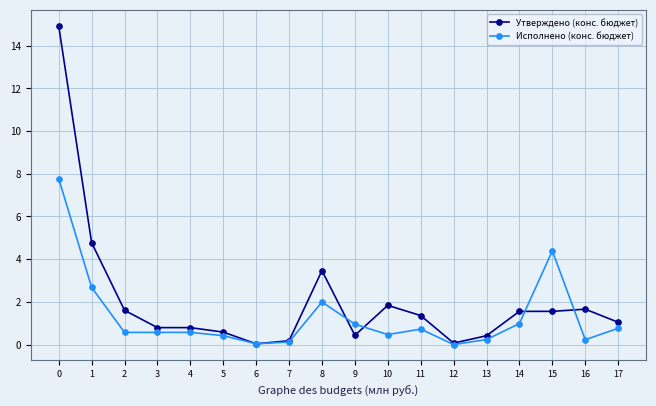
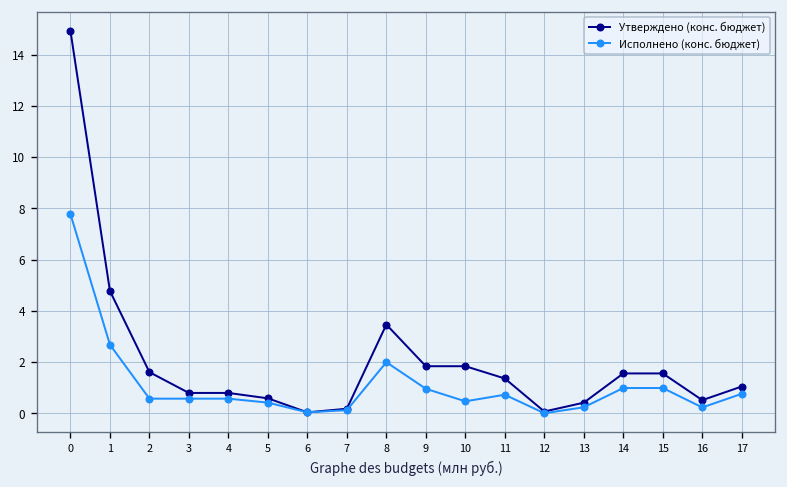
Утверждено (конс. бюджет), 9: 0.4 -> 1.8
Исполнено (конс. бюджет), 15: 4.4 -> 1.0
Утверждено (конс. бюджет), 16: 1.7 -> 0.5
